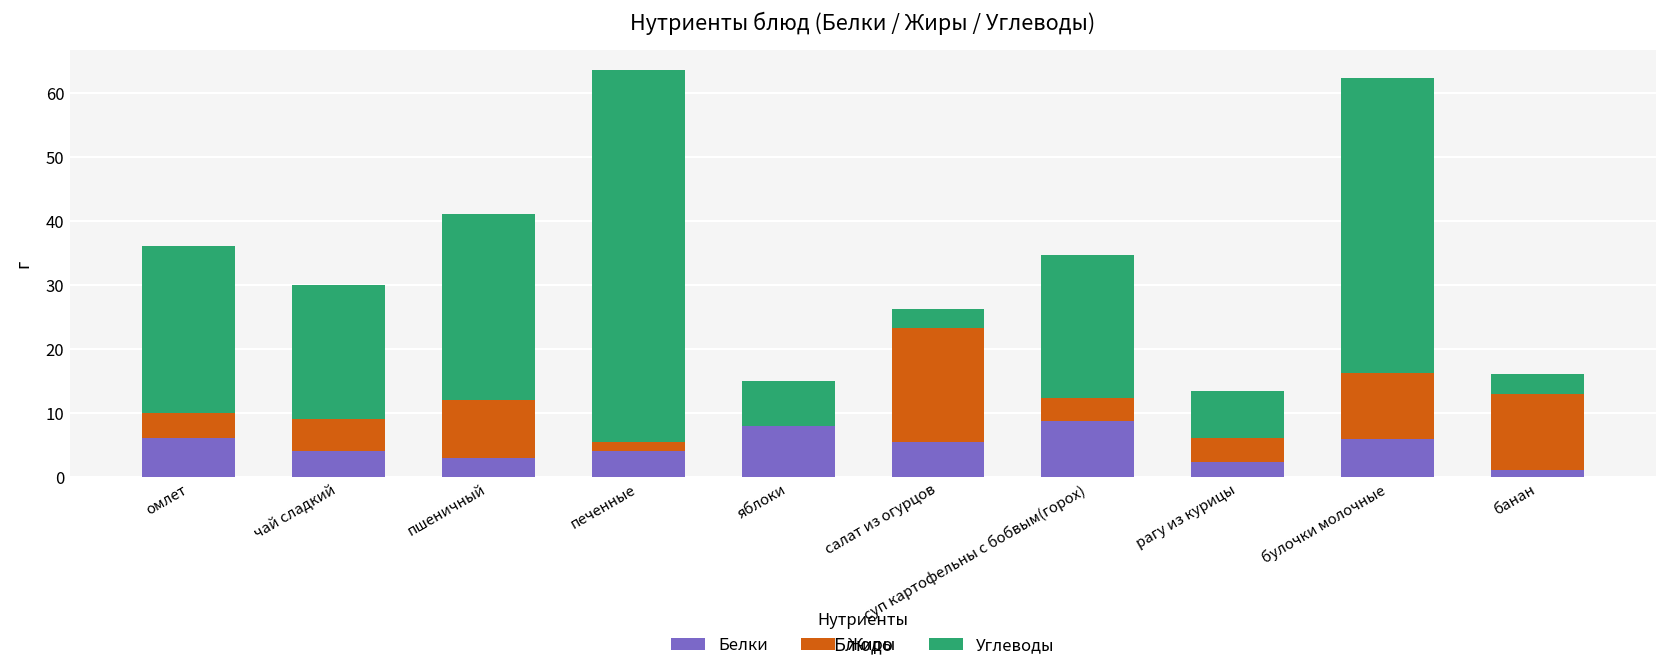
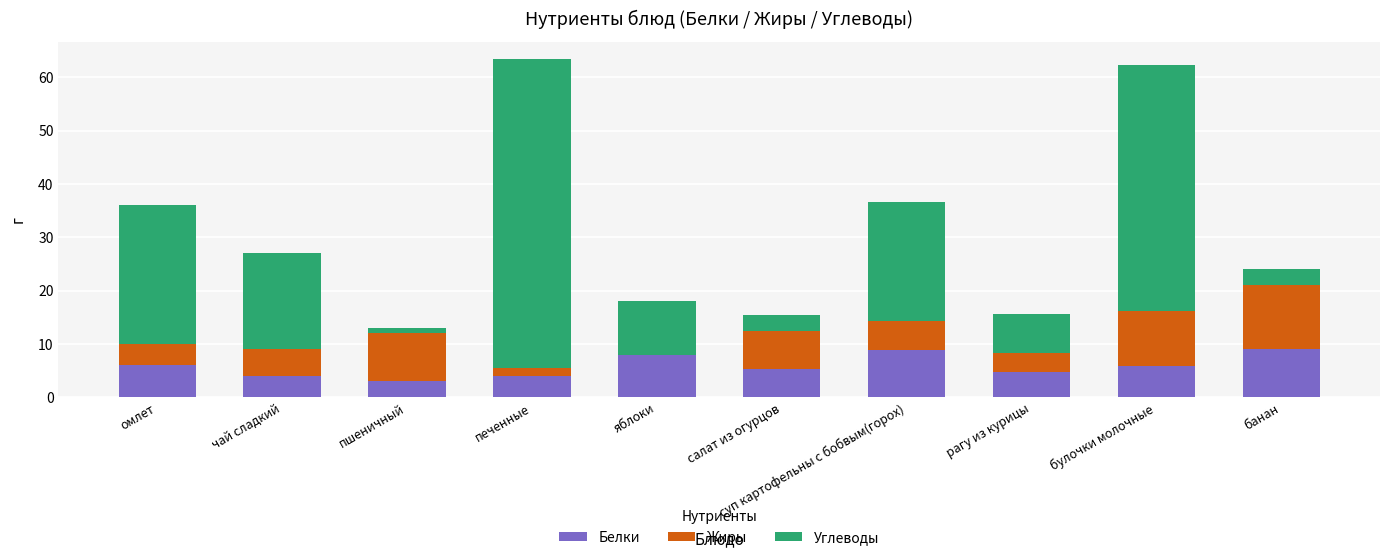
Углеводы, чай сладкий: 21 -> 18
Углеводы, пшеничный: 29 -> 1
Углеводы, яблоки: 7 -> 10
Жиры, салат из огурцов: 18 -> 7
Жиры, суп картофельны с бобвым(горох): 4 -> 6
Белки, рагу из курицы: 2 -> 5
Белки, банан: 1 -> 9
